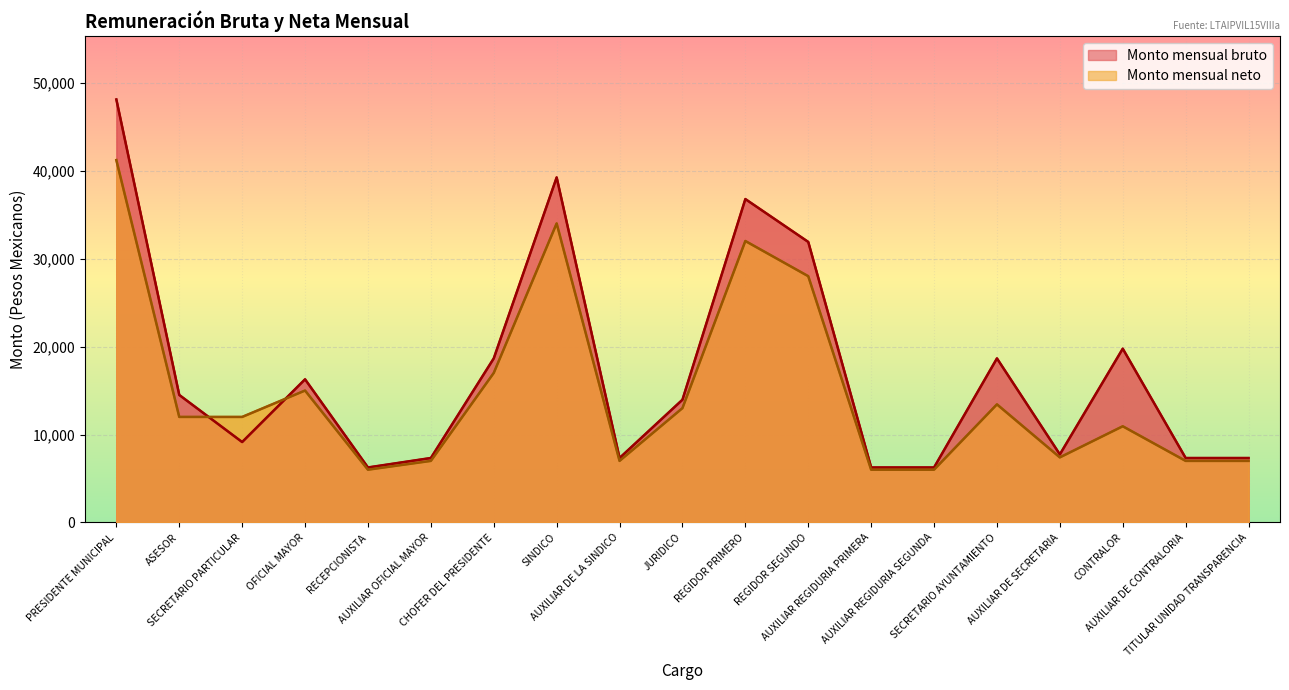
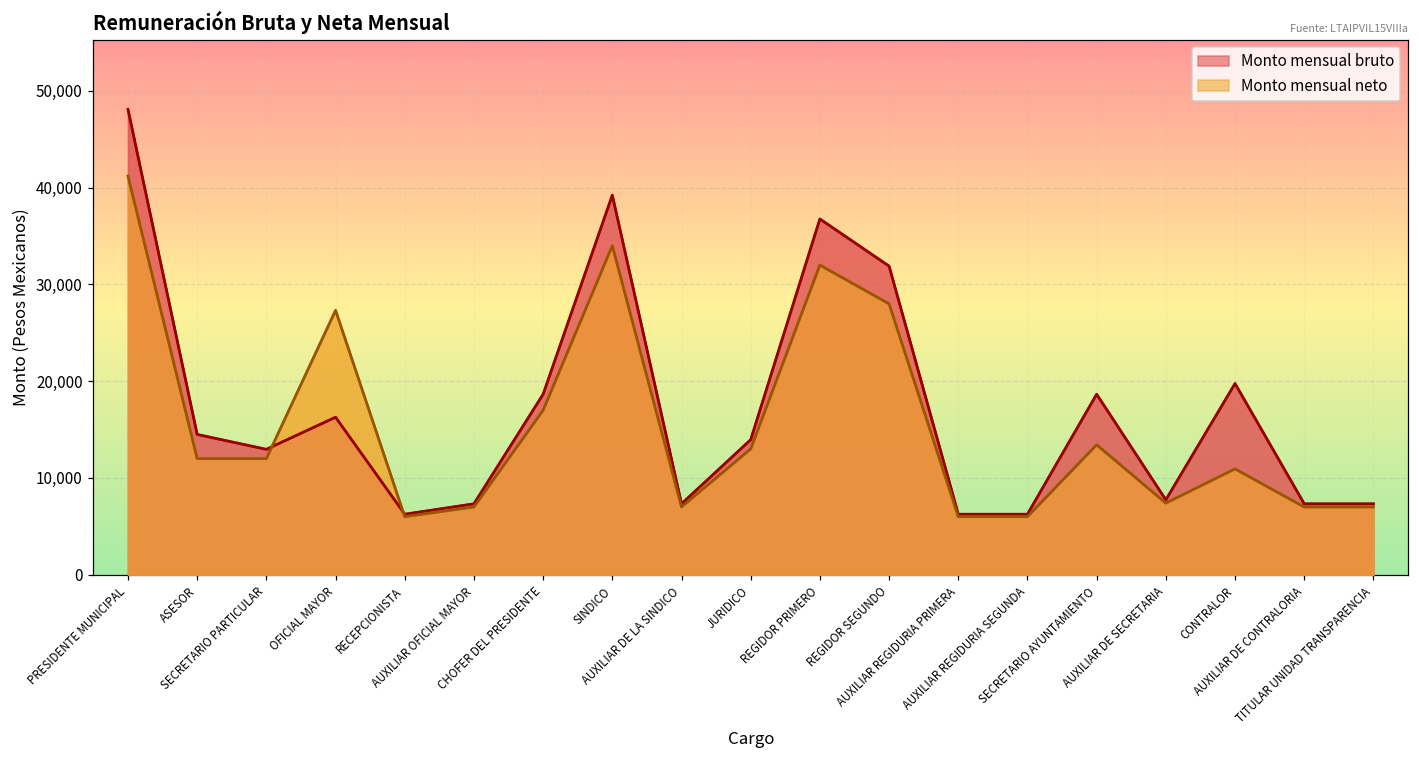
Monto mensual bruto, SECRETARIO PARTICULAR: 9,000 -> 13,000
Monto mensual neto, OFICIAL MAYOR: 15,000 -> 27,000
